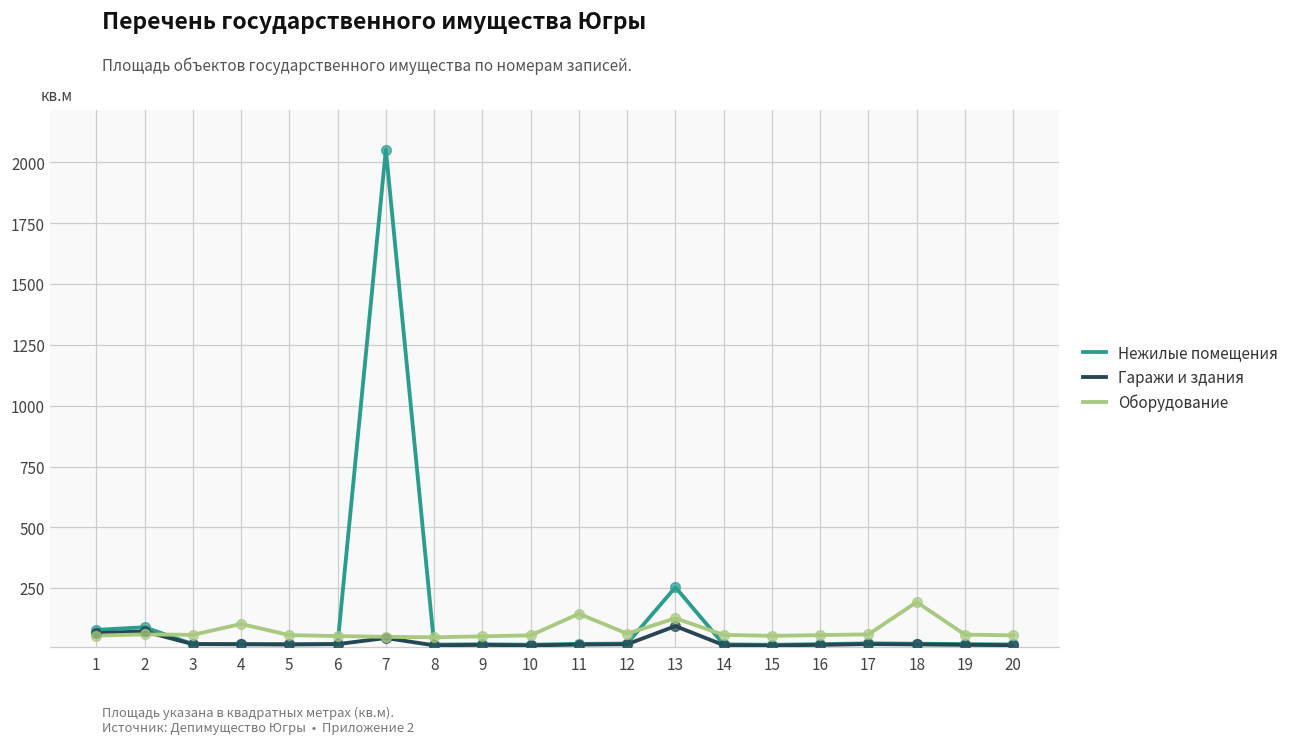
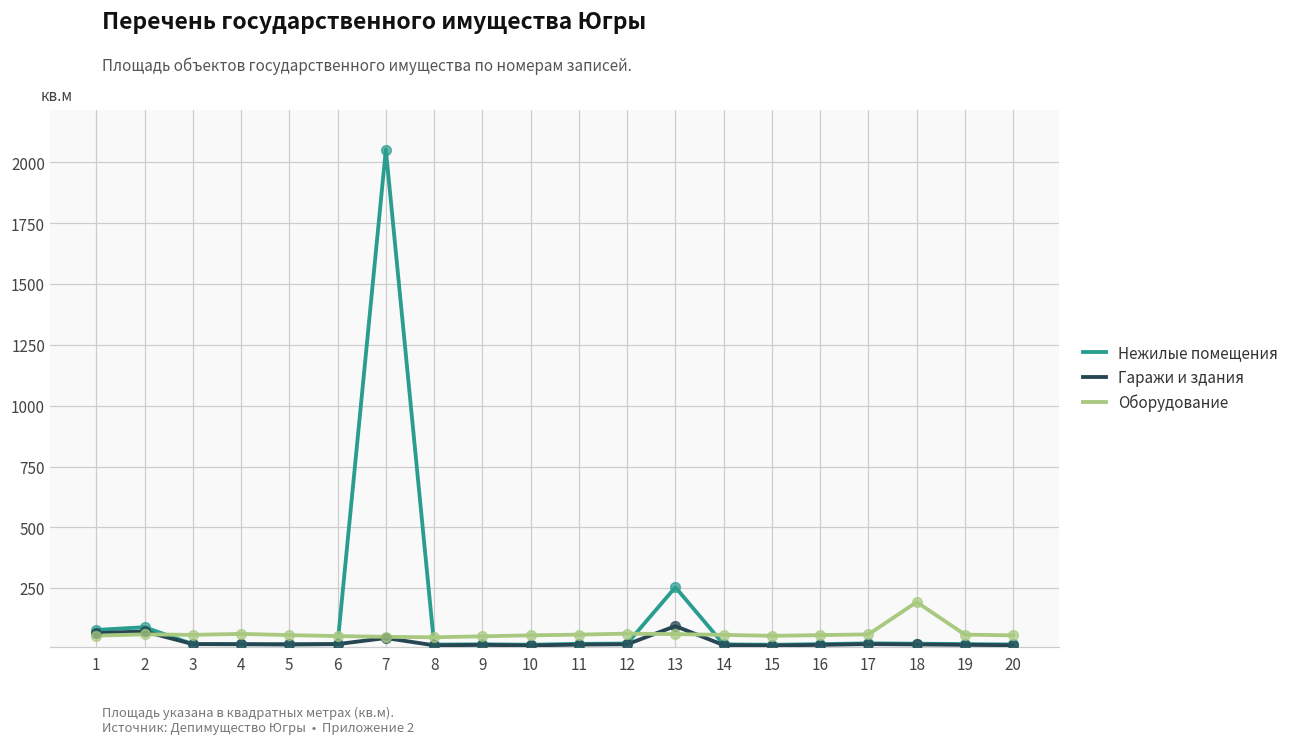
Оборудование, 4: 100 -> 60
Оборудование, 11: 140 -> 60
Оборудование, 13: 130 -> 60
